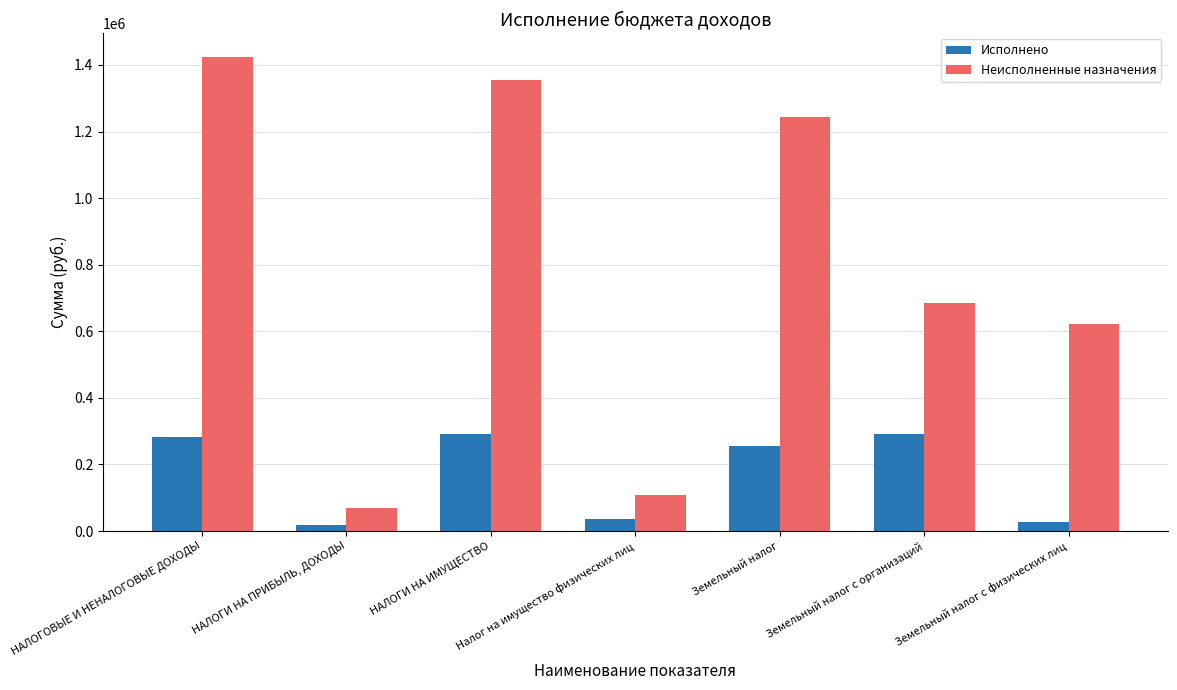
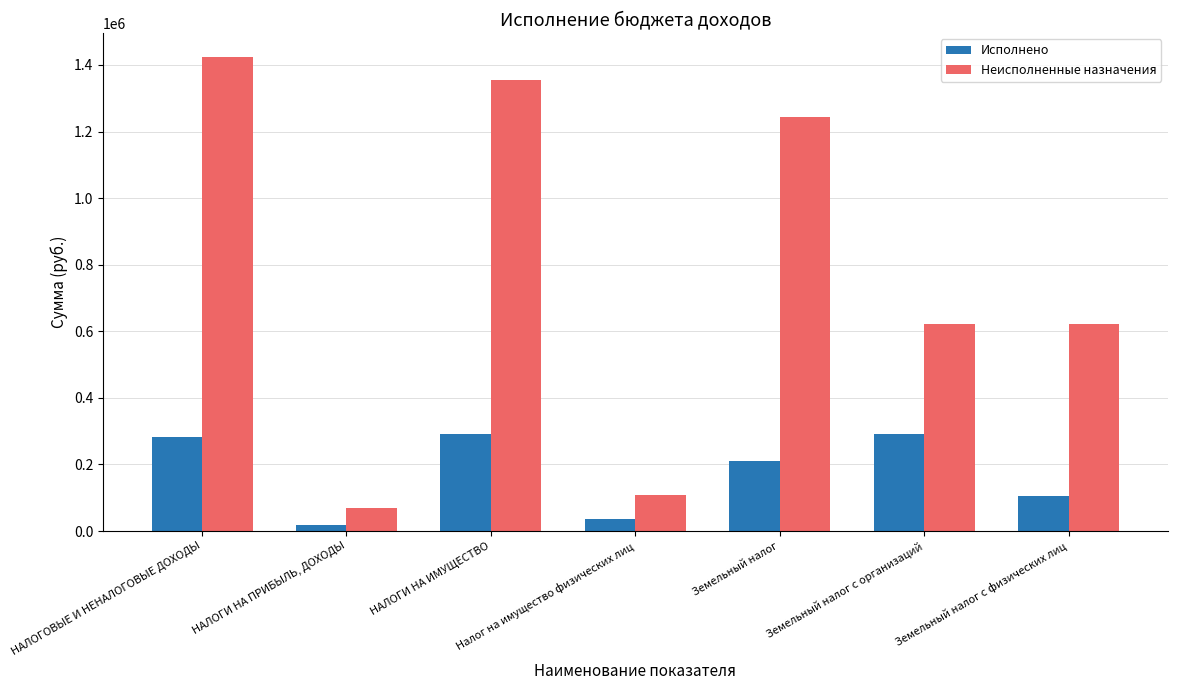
Исполнено, Земельный налог: 260000 -> 210000
Неисполненные назначения, Земельный налог с организаций: 680000 -> 620000
Исполнено, Земельный налог с физических лиц: 30000 -> 100000
